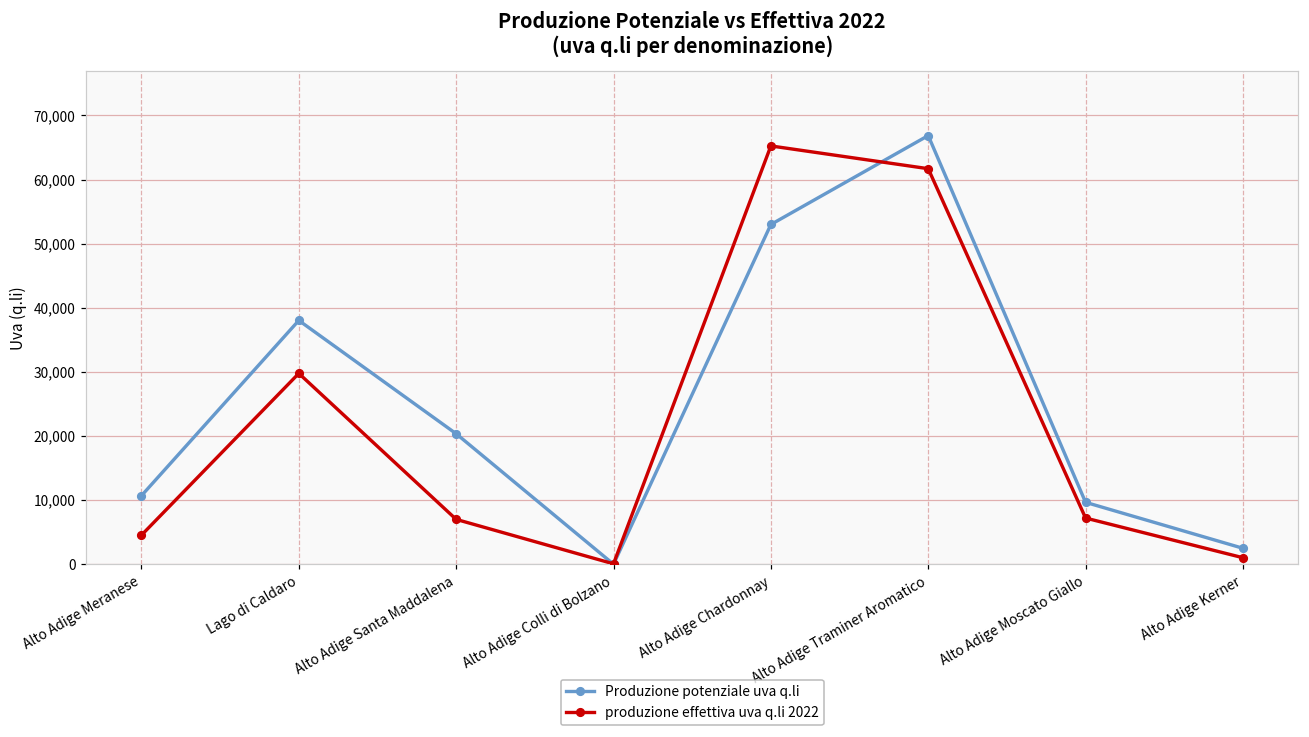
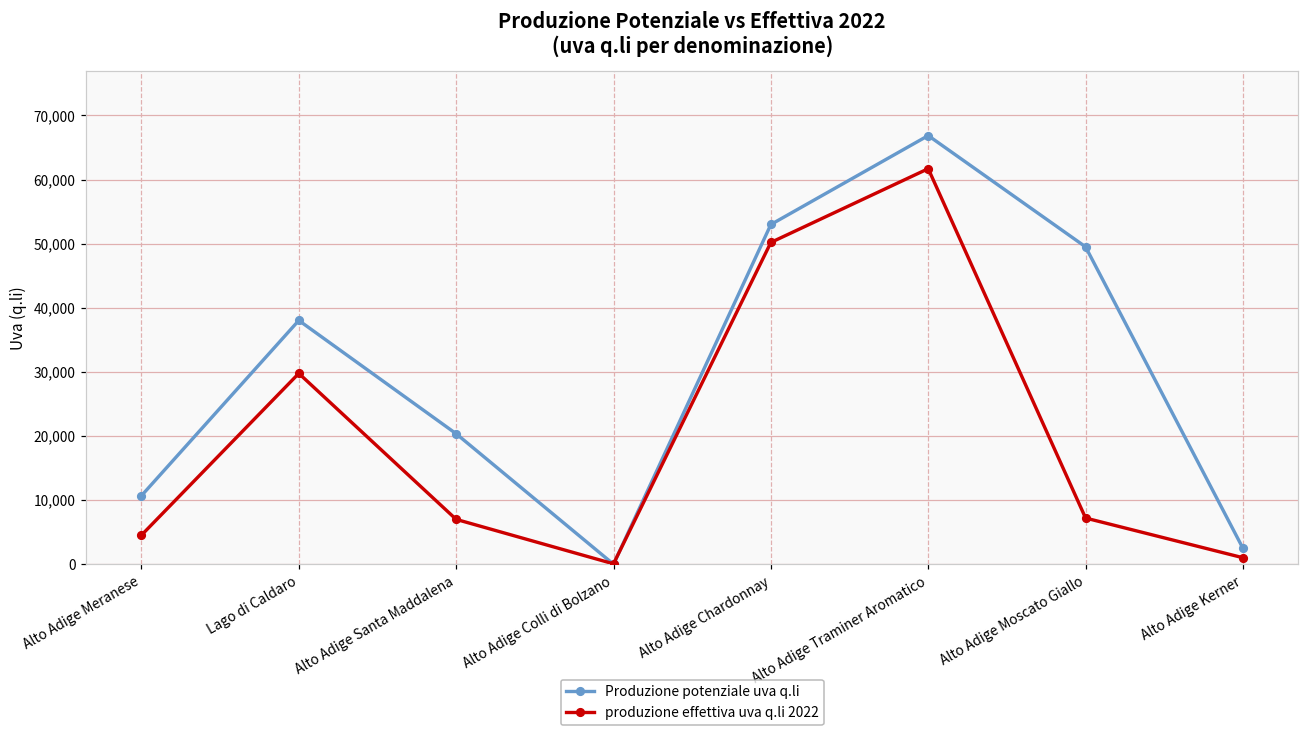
produzione effettiva uva q.li 2022, Alto Adige Chardonnay: 65,000 -> 50,000
Produzione potenziale uva q.li, Alto Adige Moscato Giallo: 10,000 -> 49,000
